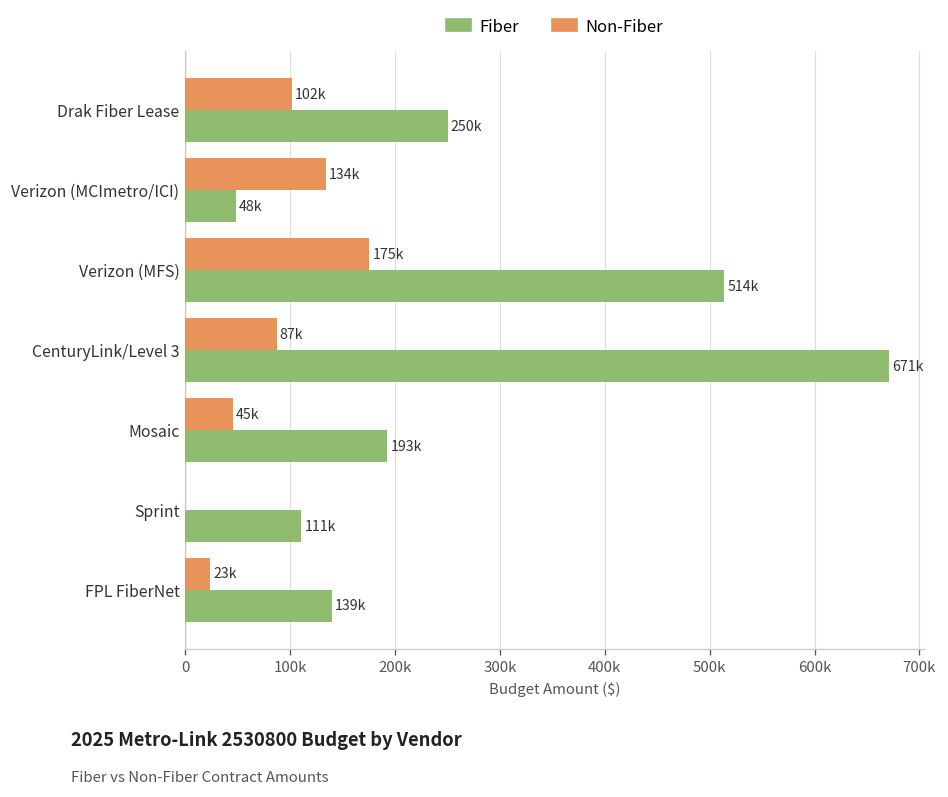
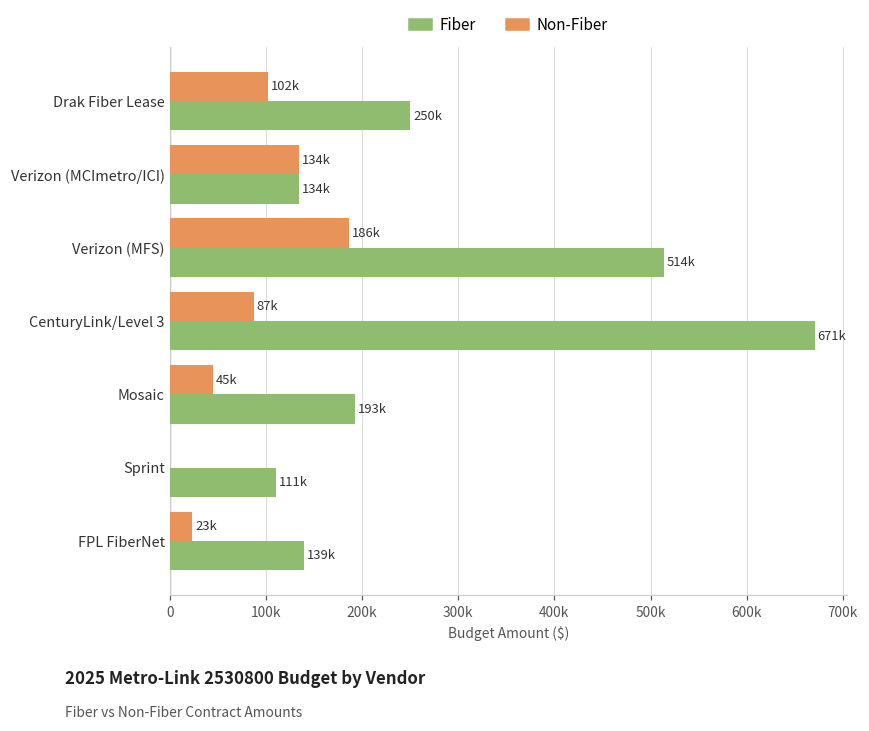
Fiber, Verizon (MCImetro/ICI): 48k -> 134k
Non-Fiber, Verizon (MFS): 175k -> 186k
